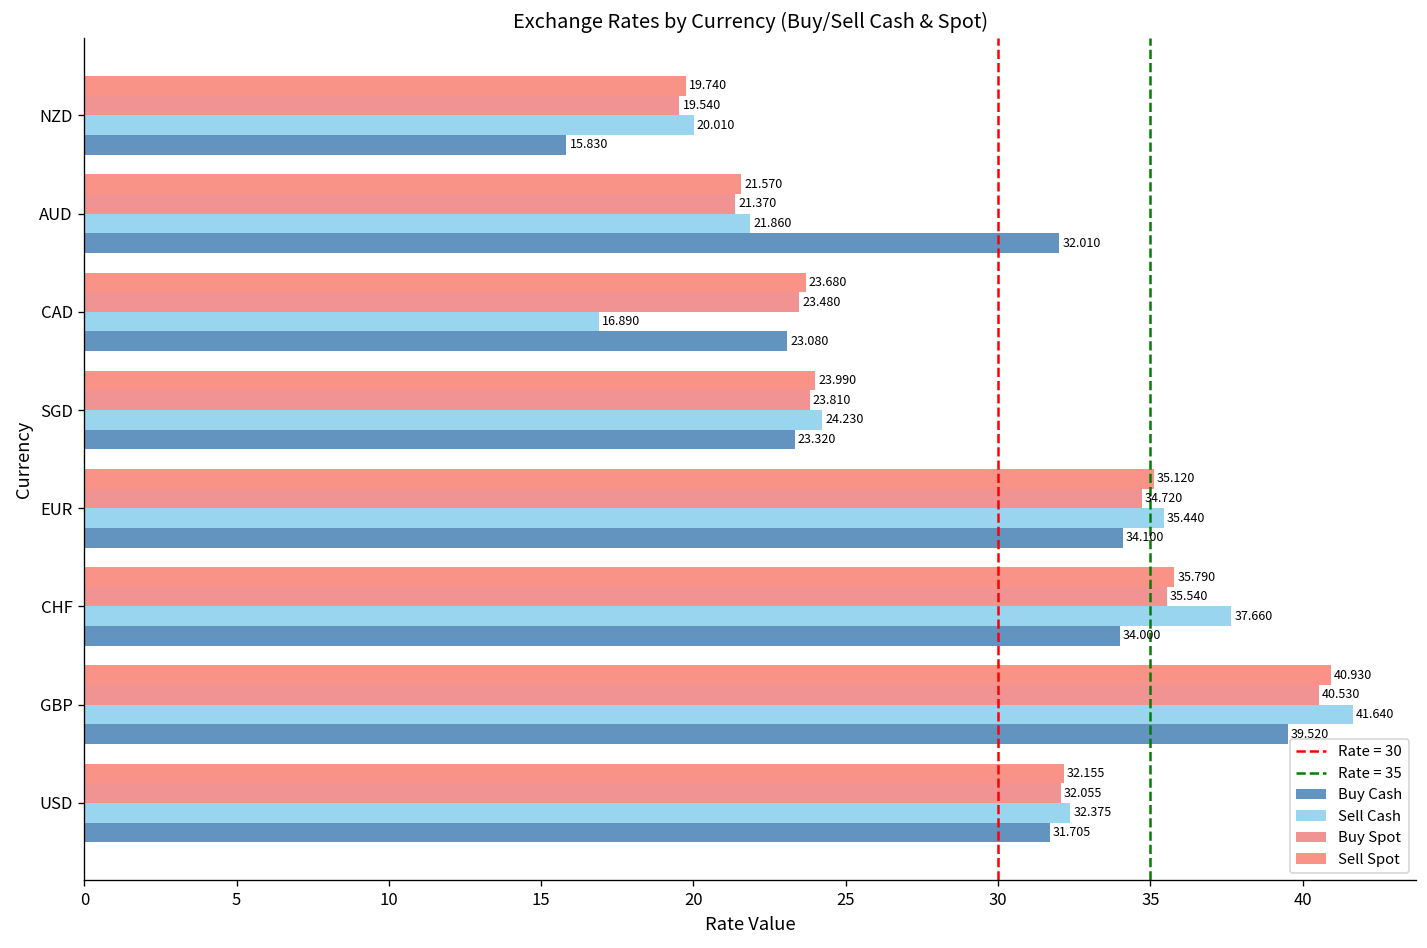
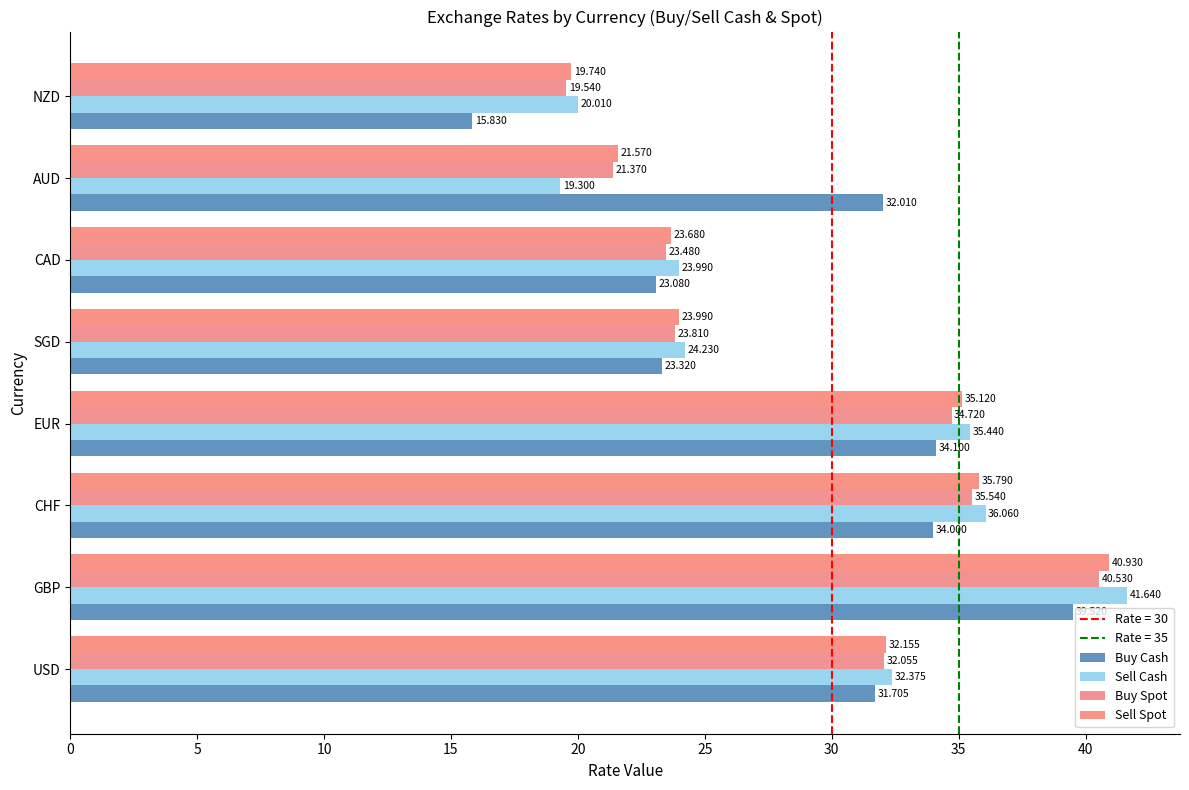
Sell Cash, AUD: 21.860 -> 19.300
Sell Cash, CAD: 16.890 -> 23.990
Sell Cash, CHF: 37.660 -> 36.060
